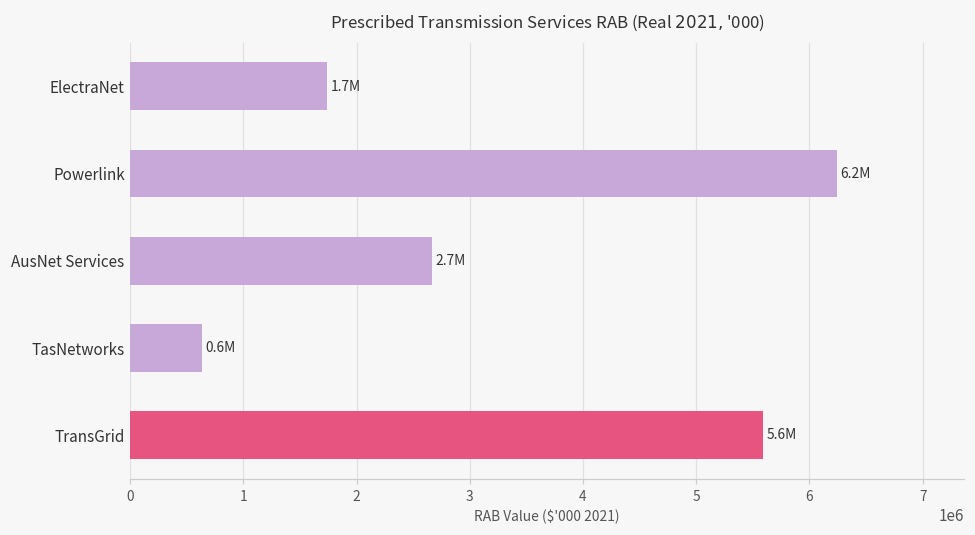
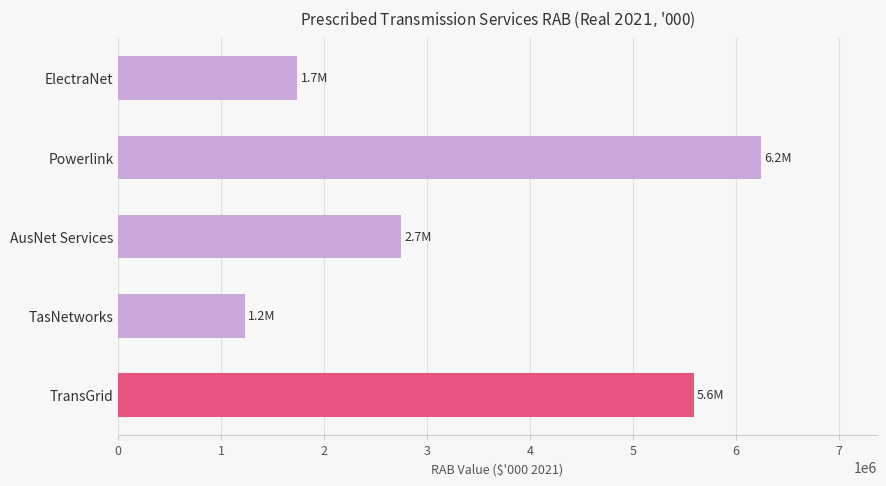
AusNet Services: 2660000 -> 2750000
TasNetworks: 0.6M -> 1.2M
